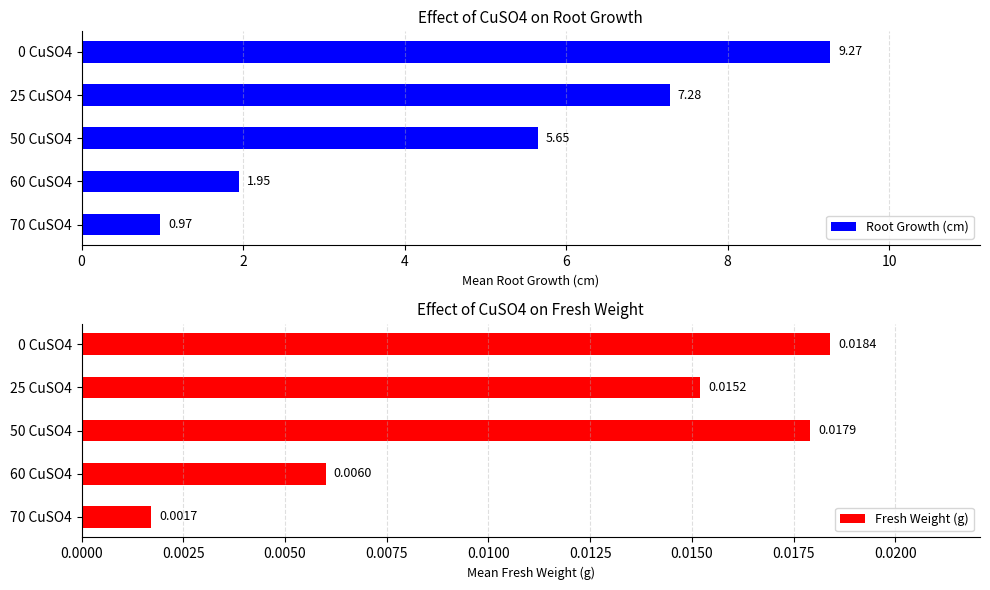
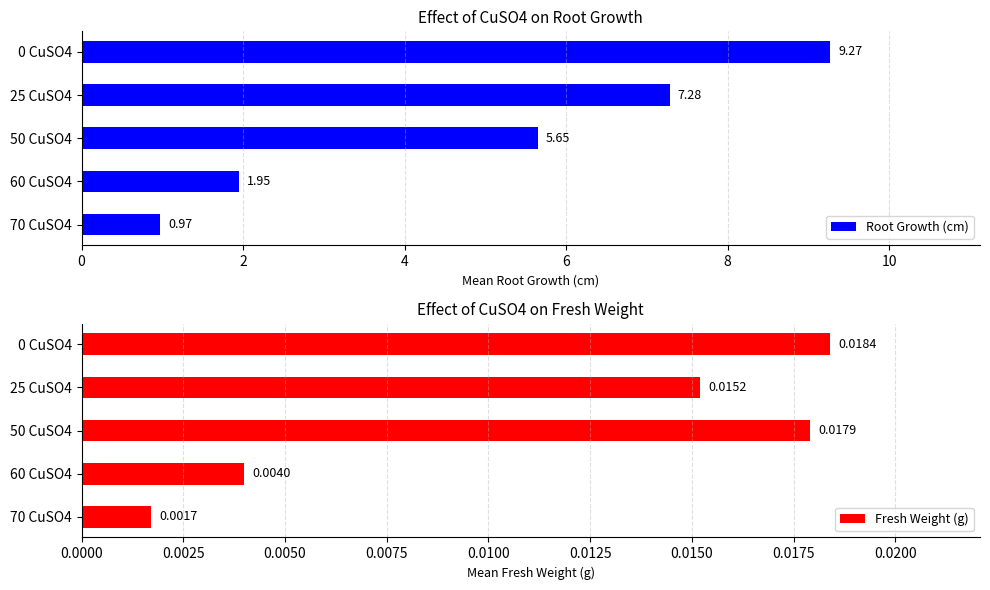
Effect of CuSO4 on Fresh Weight, 60 CuSO4: 0.0060 -> 0.0040
